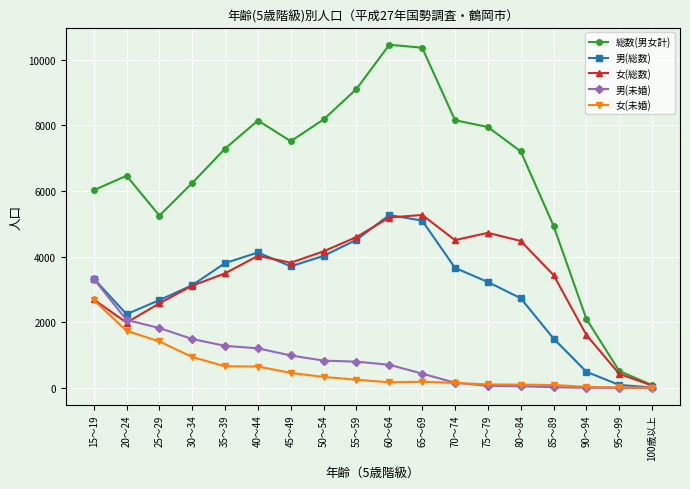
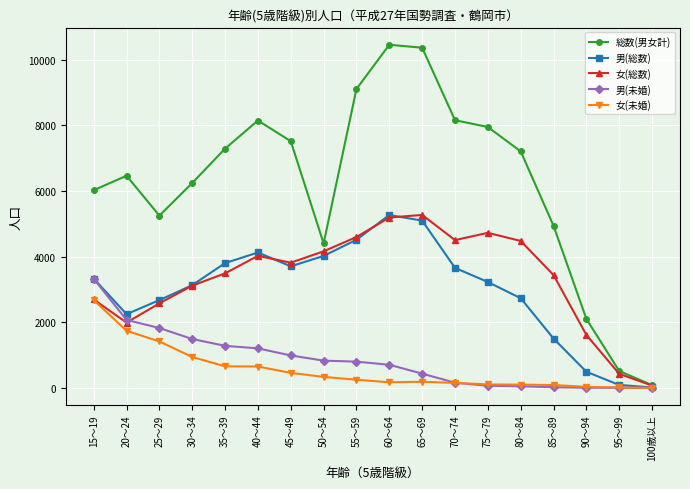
総数(男女計), 50～54: 8200 -> 4400
